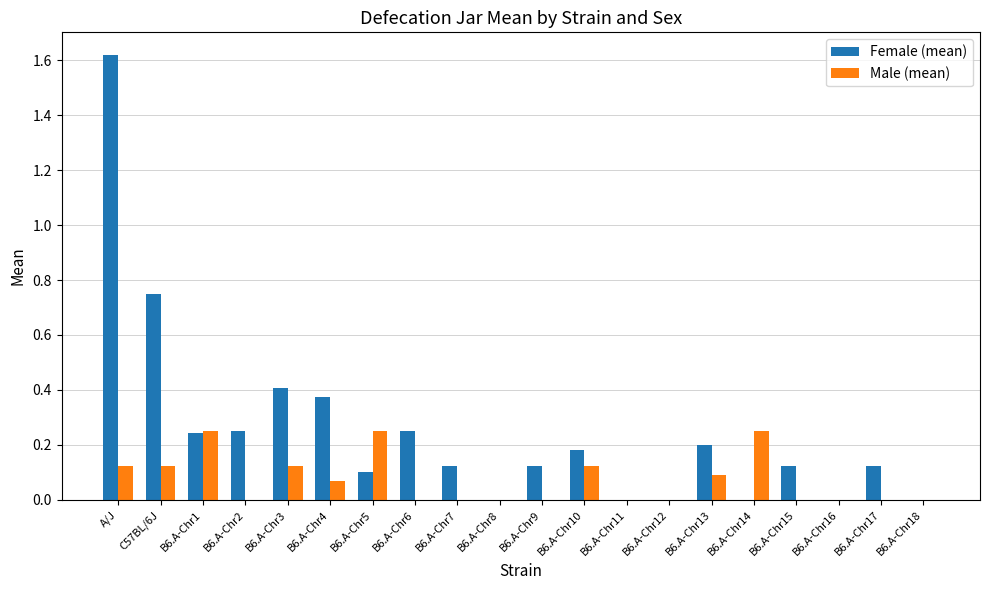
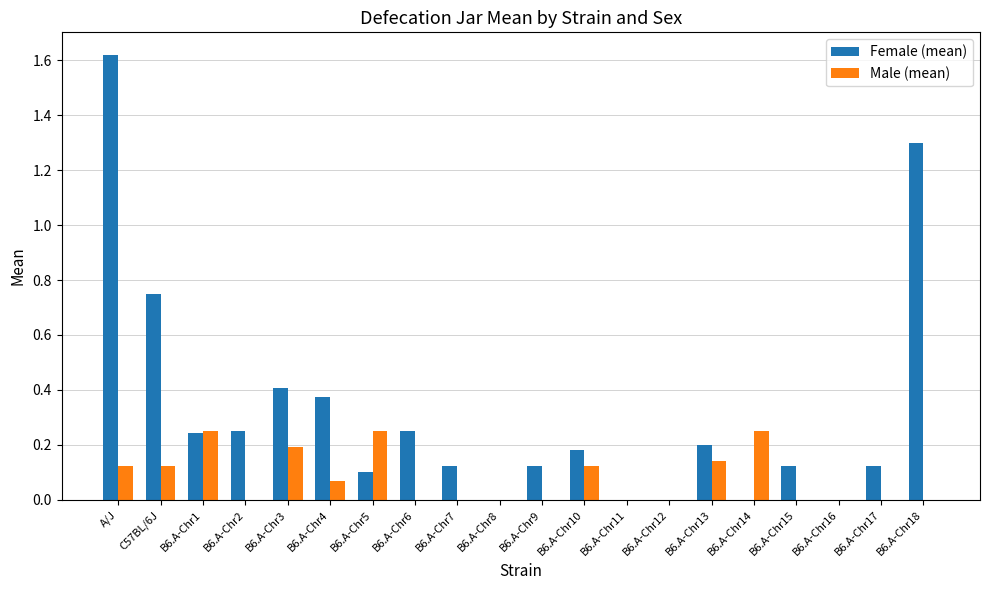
Male (mean), B6.A-Chr3: 0.13 -> 0.19
Male (mean), B6.A-Chr13: 0.09 -> 0.14
Female (mean), B6.A-Chr18: 0.0 -> 1.3
